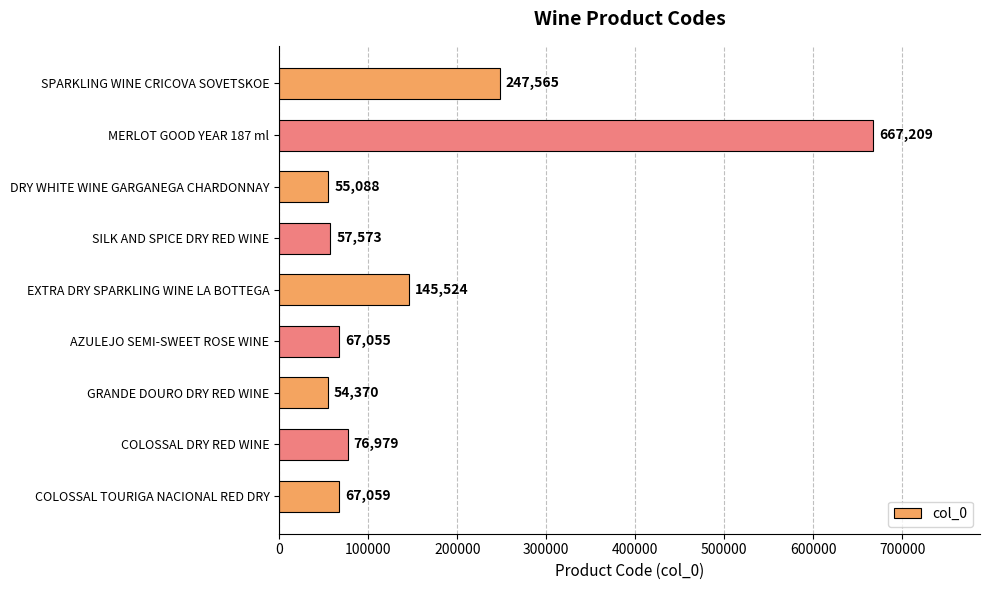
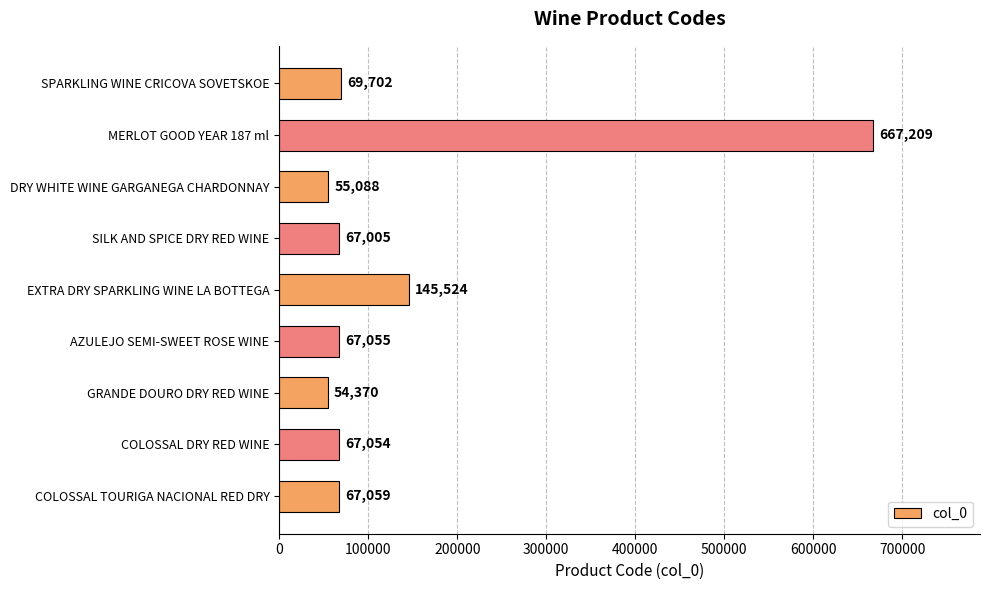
SPARKLING WINE CRICOVA SOVETSKOE: 247,565 -> 69,702
SILK AND SPICE DRY RED WINE: 57,573 -> 67,005
COLOSSAL DRY RED WINE: 76,979 -> 67,054
